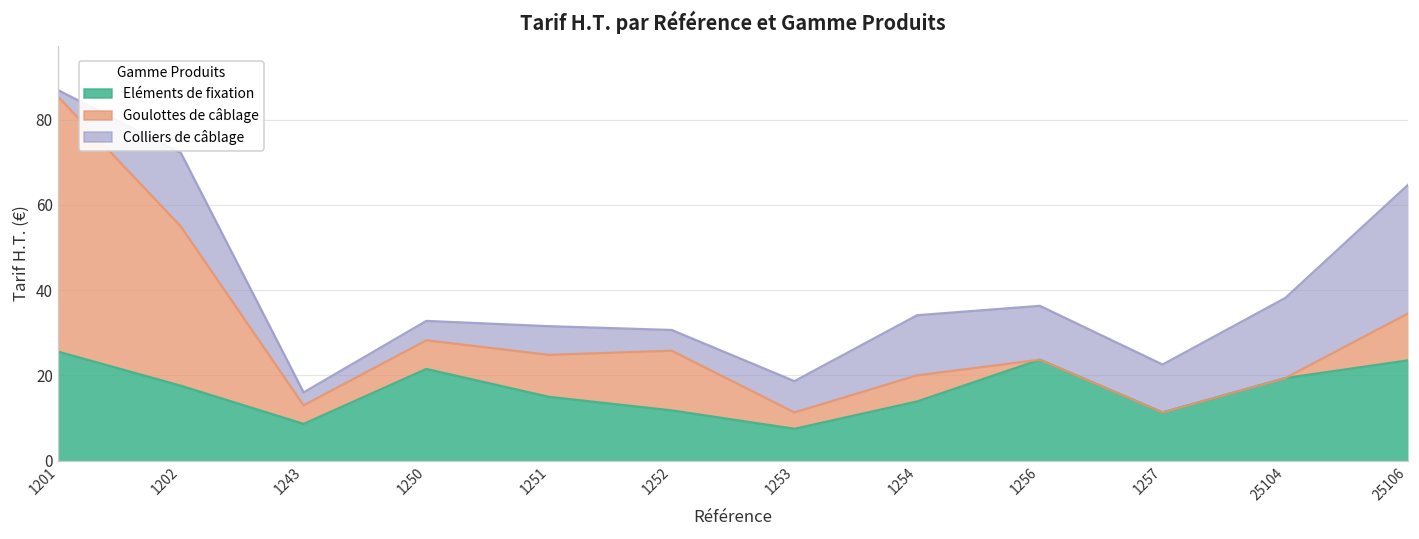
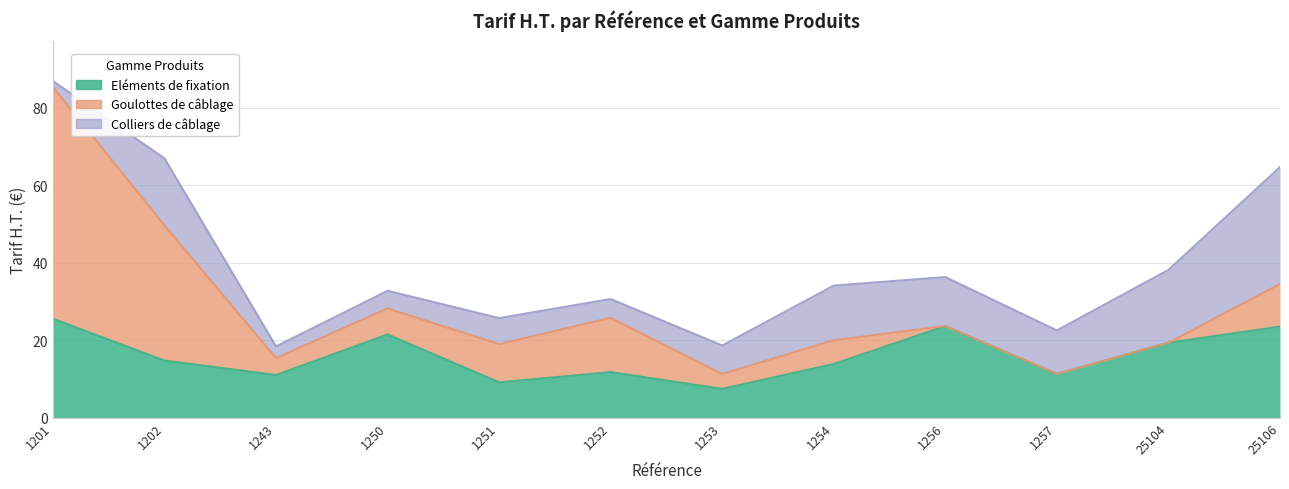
Eléments de fixation, 1202: 18 -> 15
Goulottes de câblage, 1202: 37 -> 35
Eléments de fixation, 1243: 9 -> 11
Eléments de fixation, 1251: 15 -> 9
